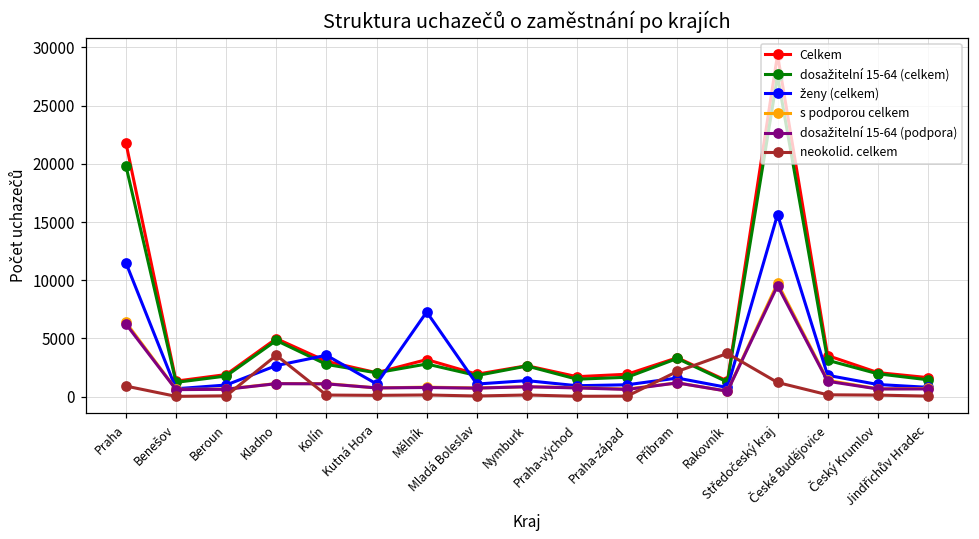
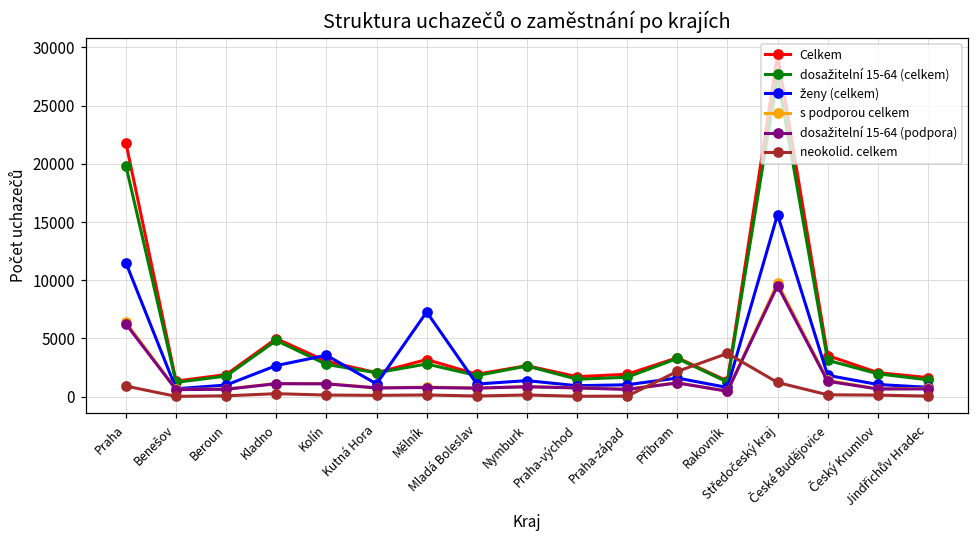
neokolid. celkem, Kladno: 3500 -> 300
